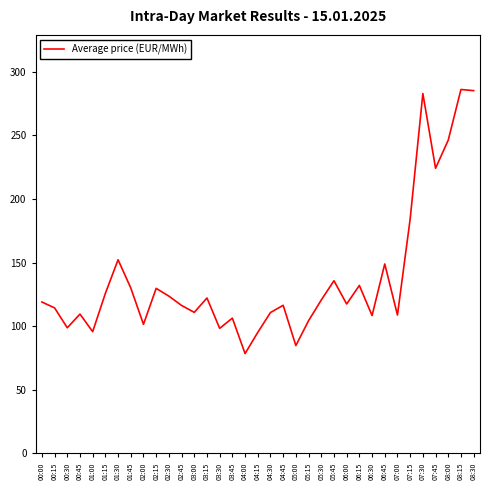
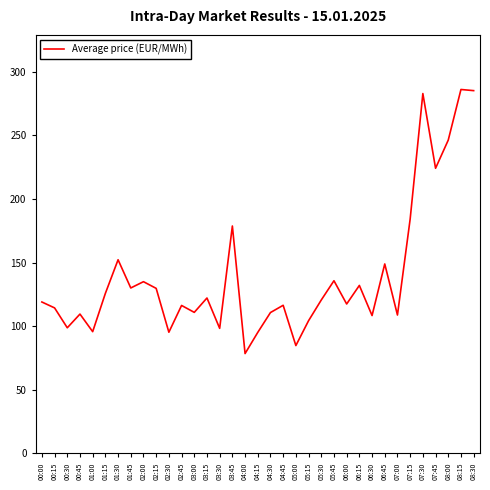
02:00: 101 -> 135
02:30: 124 -> 95
03:45: 106 -> 179
